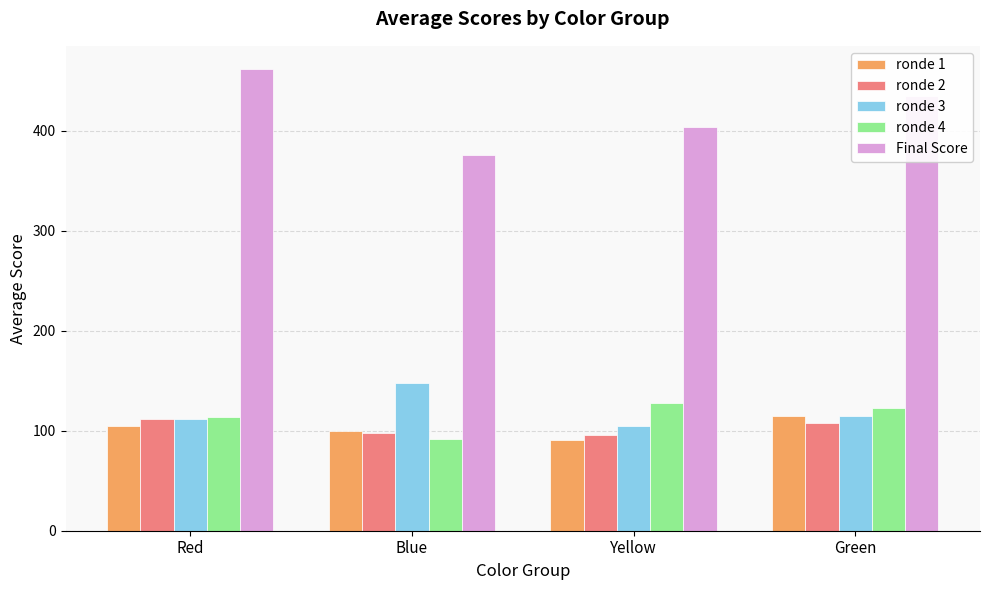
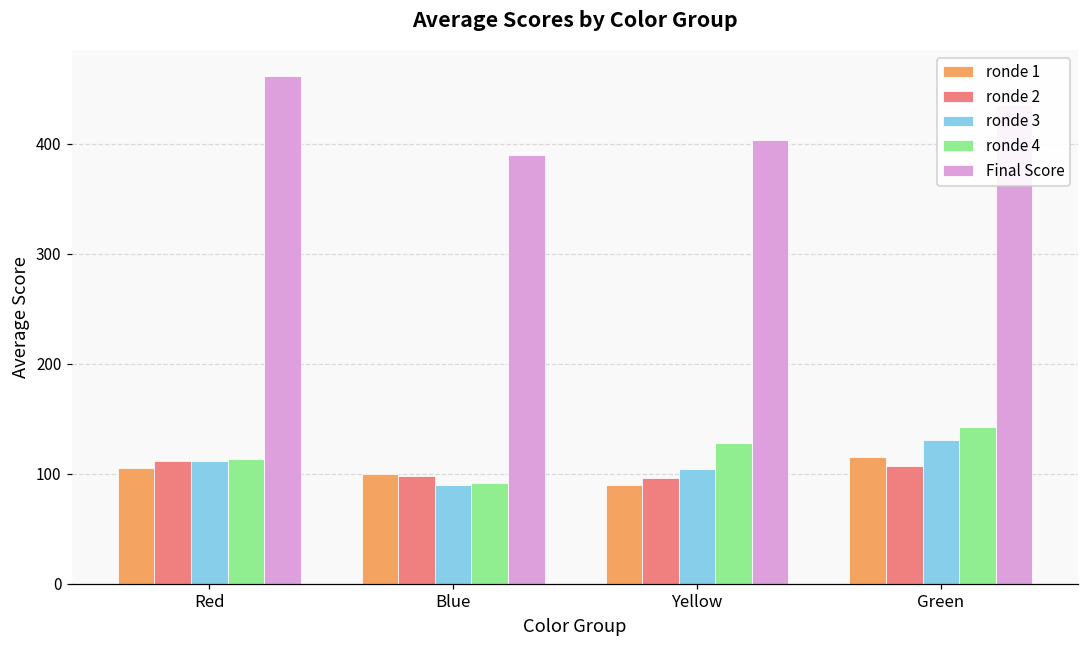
ronde 3, Blue: 150 -> 90
Final Score, Blue: 380 -> 390
ronde 3, Green: 110 -> 130
ronde 4, Green: 120 -> 140
